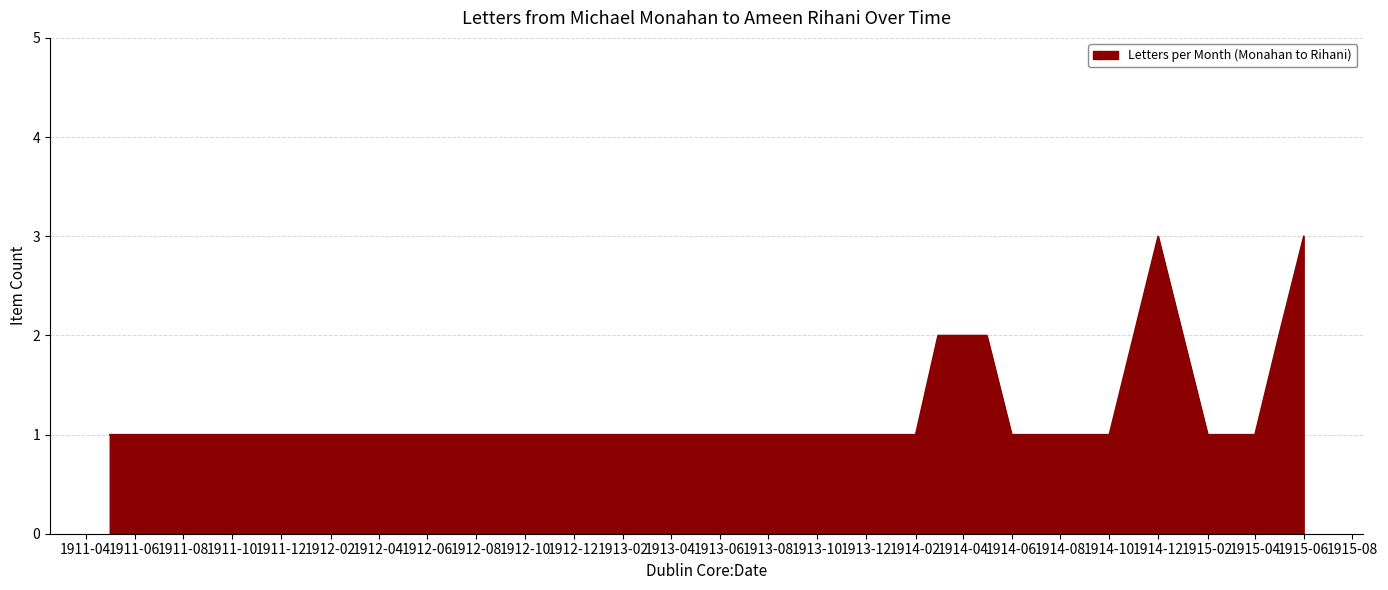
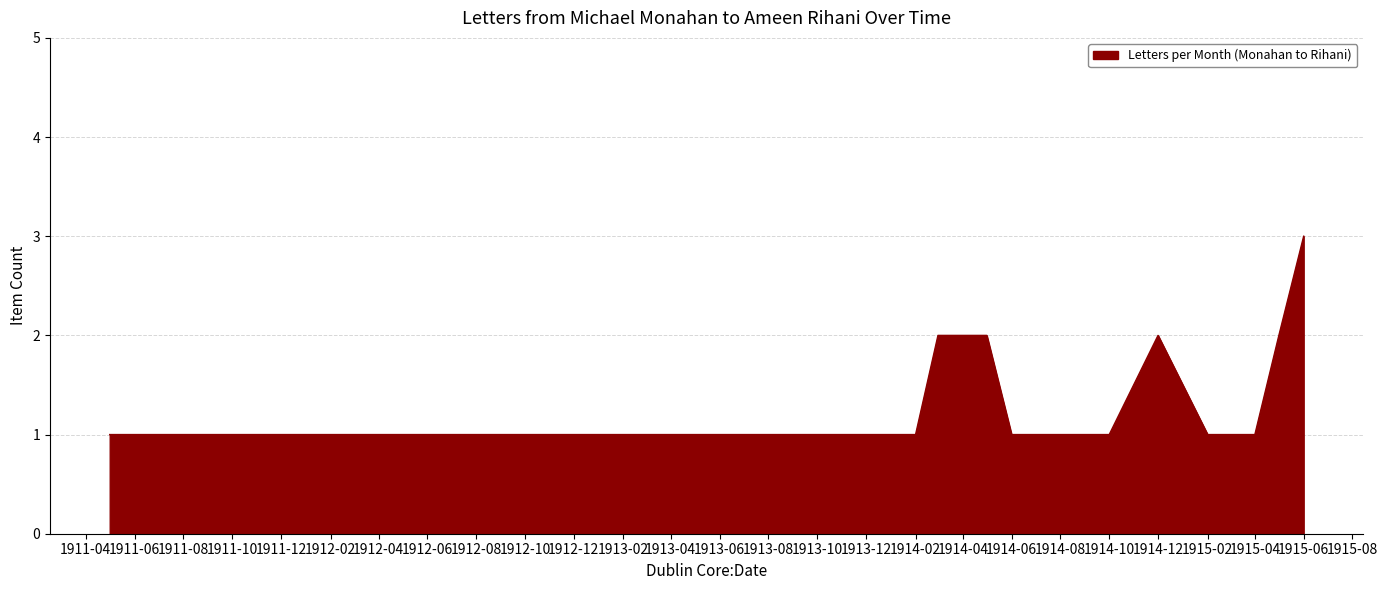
1914-12: 3 -> 2
